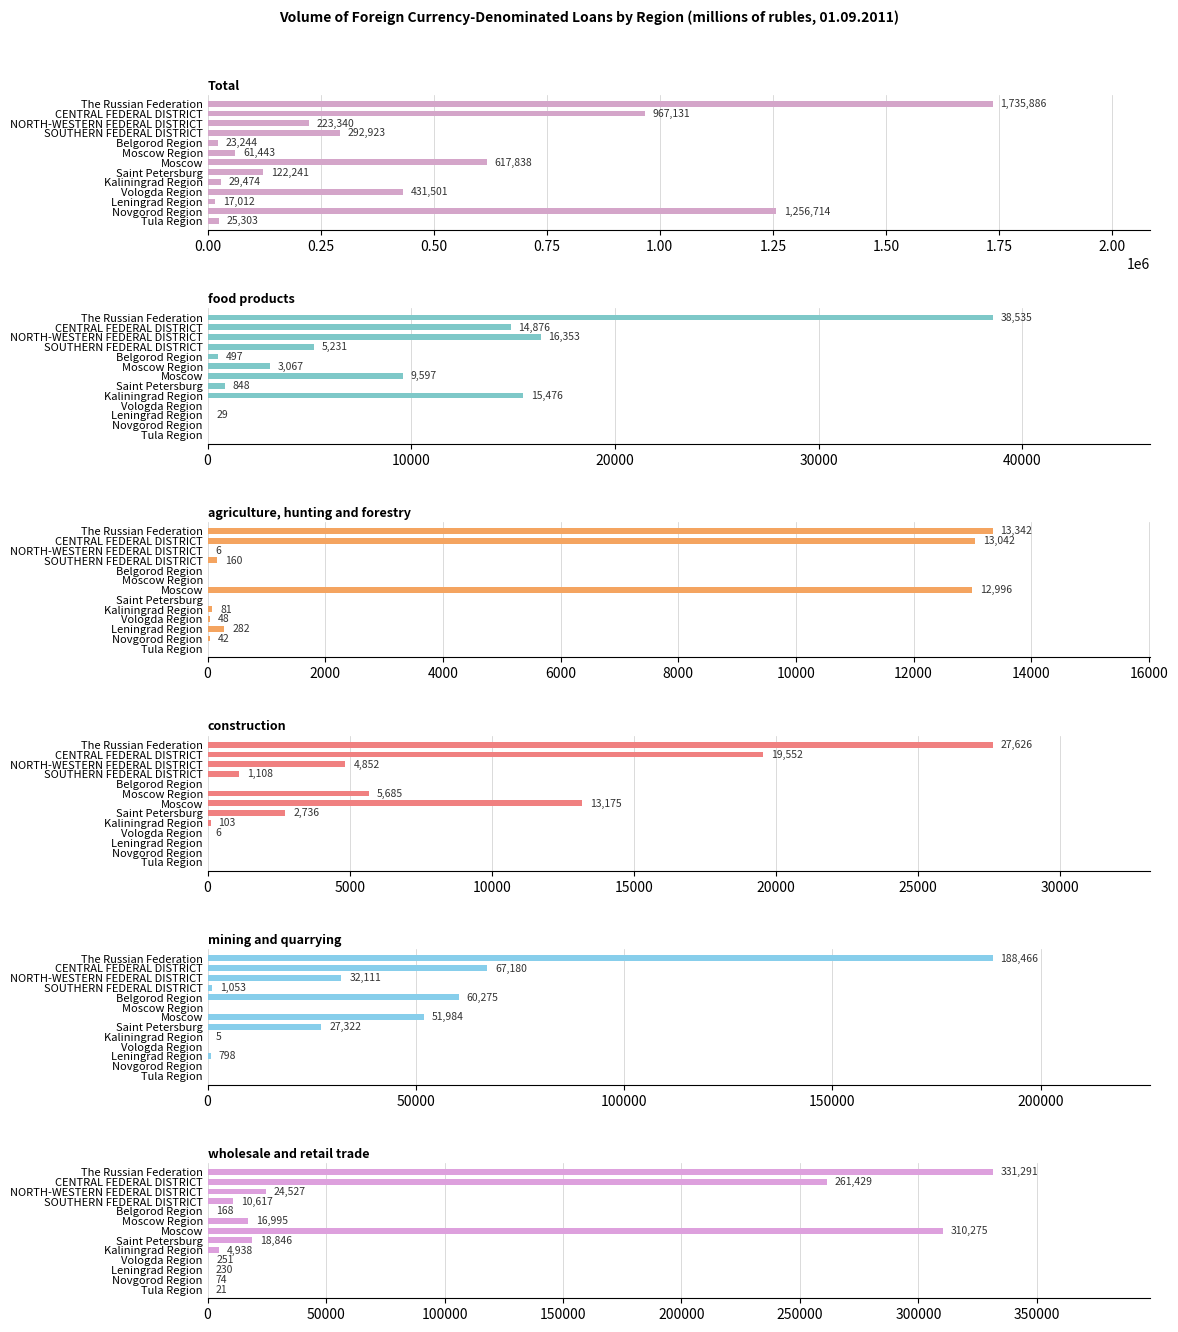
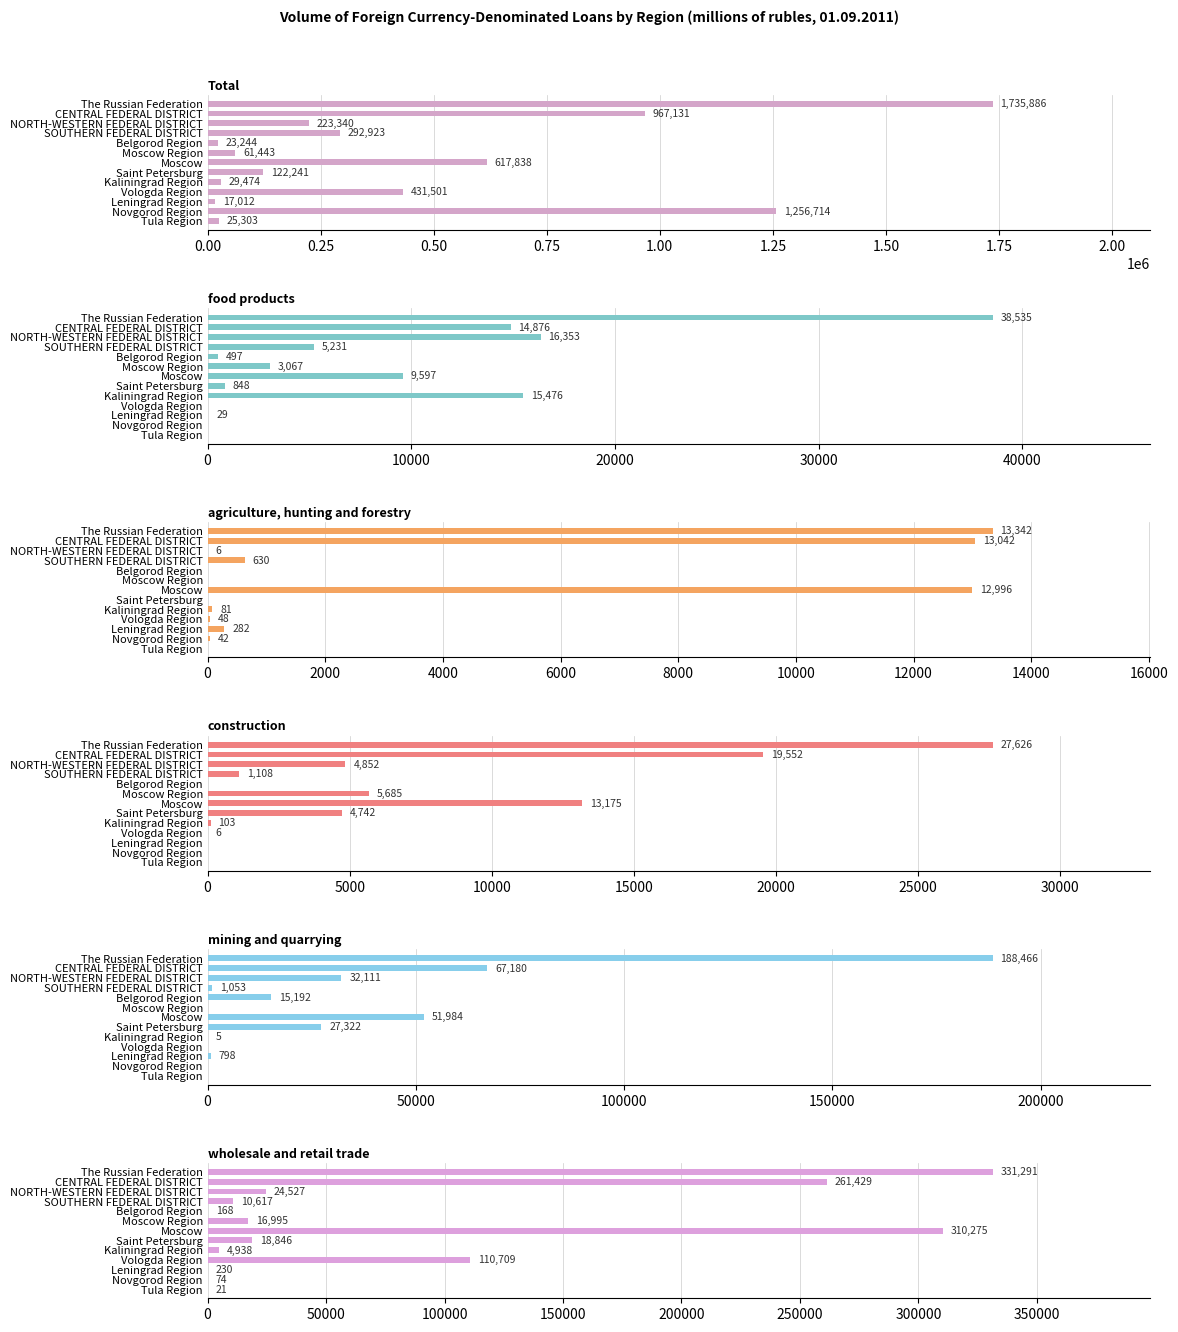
agriculture, hunting and forestry, SOUTHERN FEDERAL DISTRICT: 160 -> 630
construction, Saint Petersburg: 2,736 -> 4,742
mining and quarrying, Belgorod Region: 60,275 -> 15,192
wholesale and retail trade, Vologda Region: 251 -> 110,709
